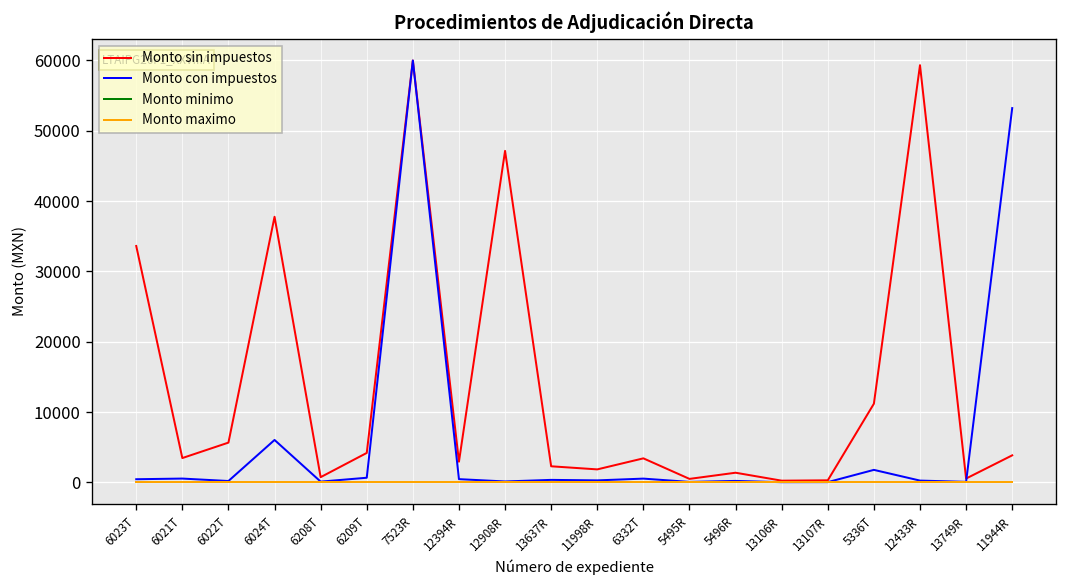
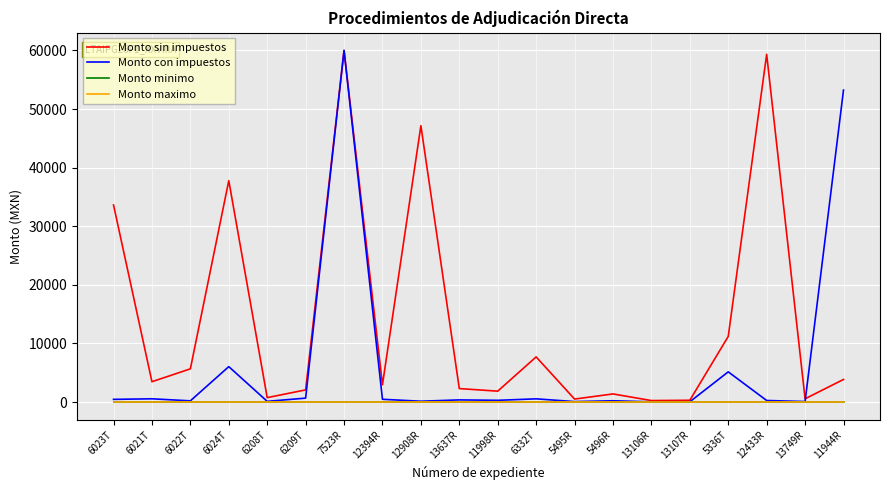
Monto sin impuestos, 6209T: 4000 -> 2000
Monto sin impuestos, 6332T: 3000 -> 8000
Monto con impuestos, 5336T: 2000 -> 5000
